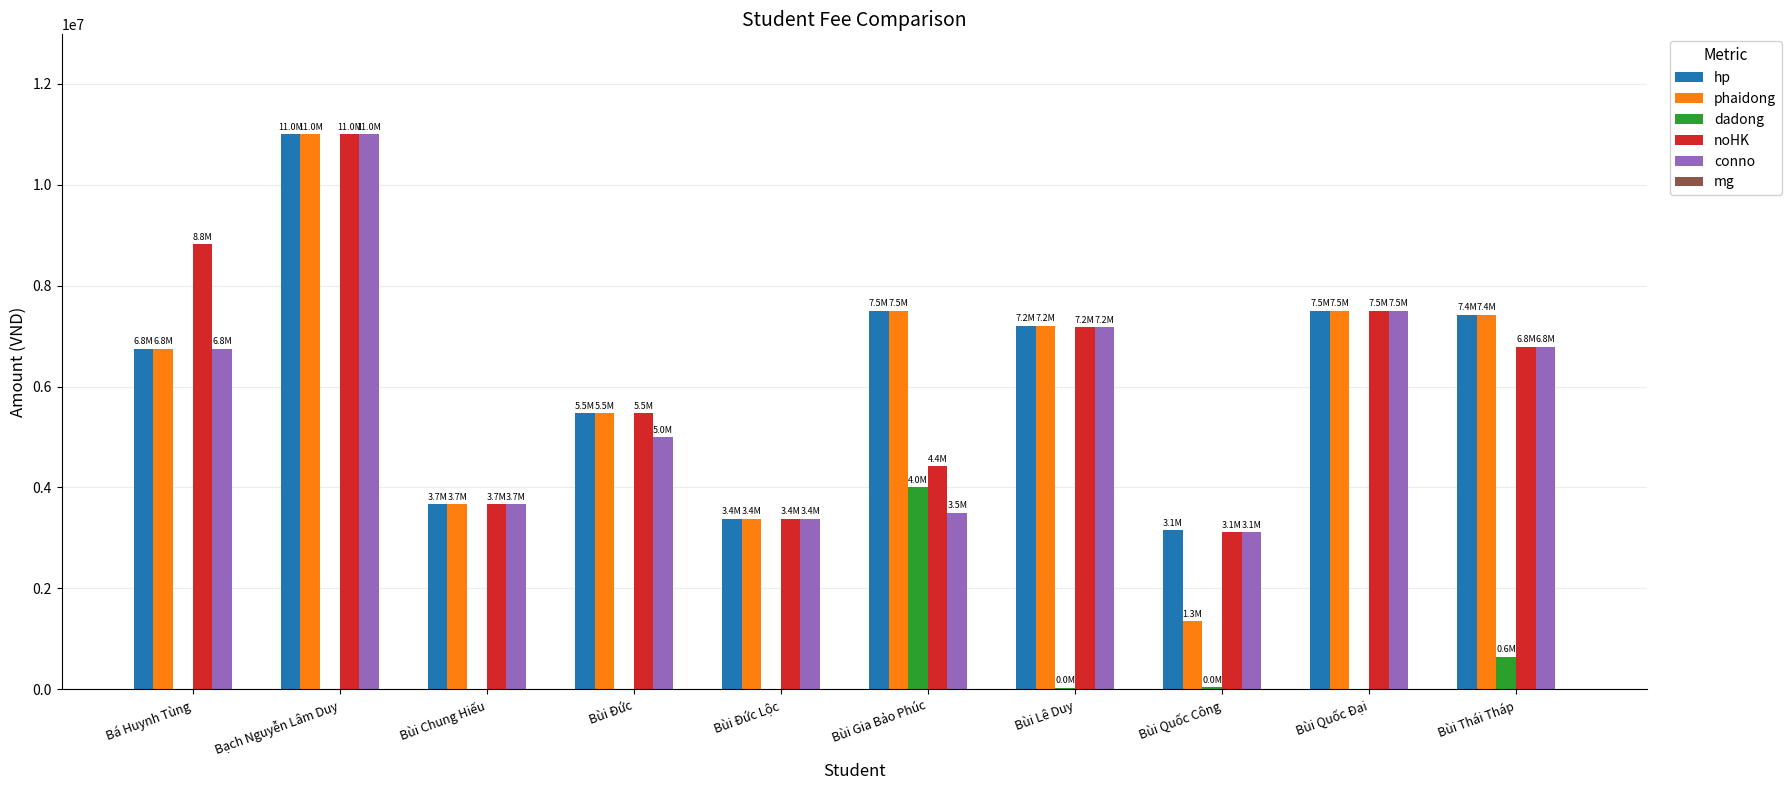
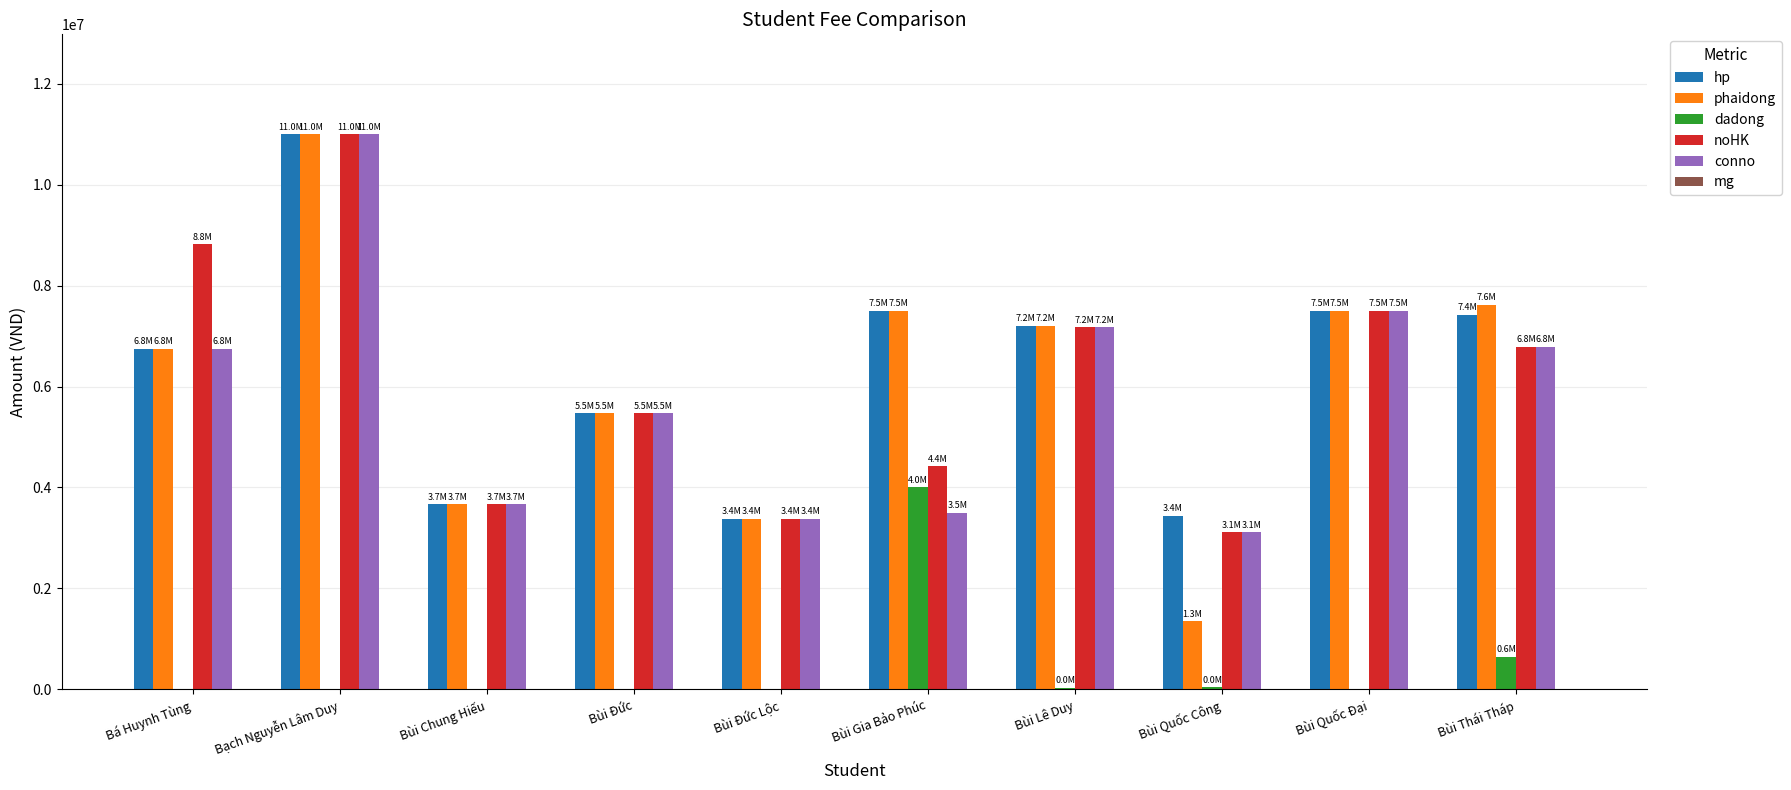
conno, Bùi Đức: 5.0M -> 5.5M
hp, Bùi Quốc Công: 3.1M -> 3.4M
phaidong, Bùi Thái Tháp: 7.4M -> 7.6M
